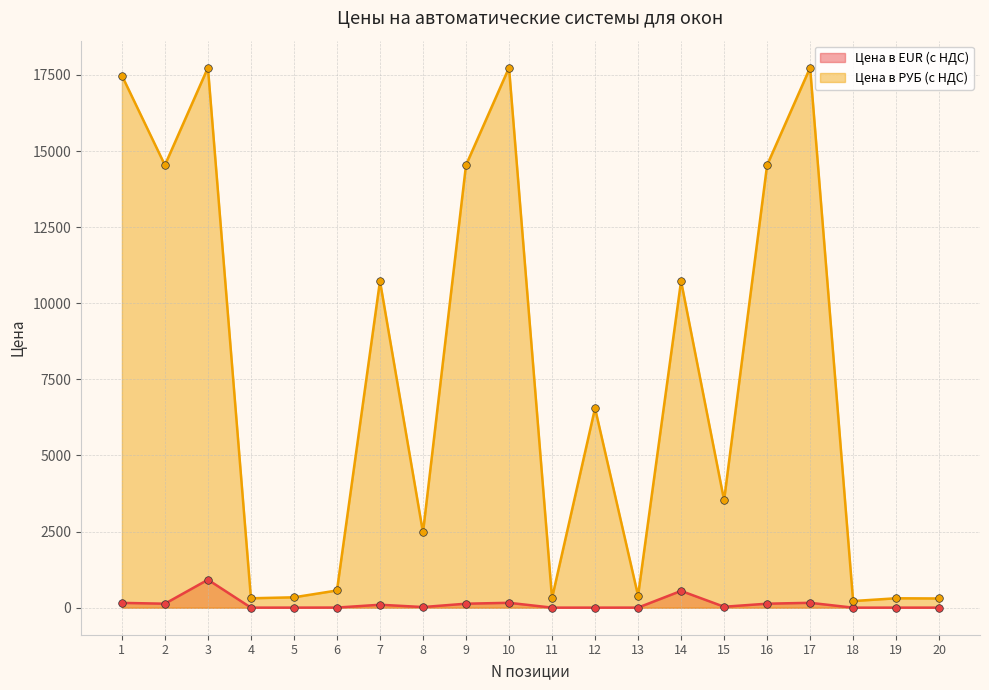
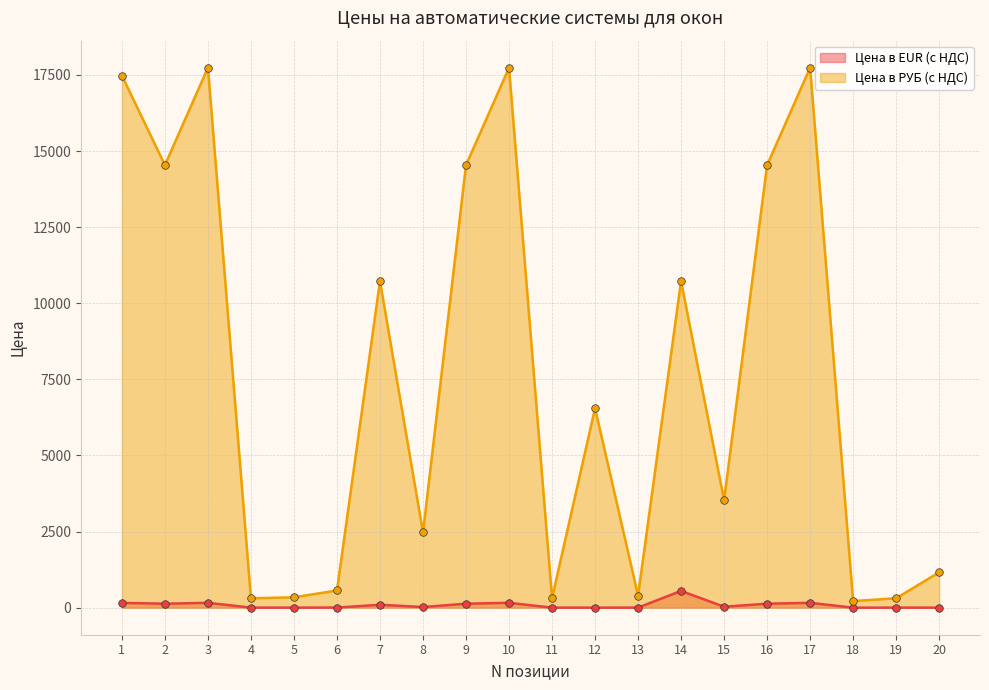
Цена в EUR (с НДС), 3: 900 -> 200
Цена в РУБ (с НДС), 20: 300 -> 1200
